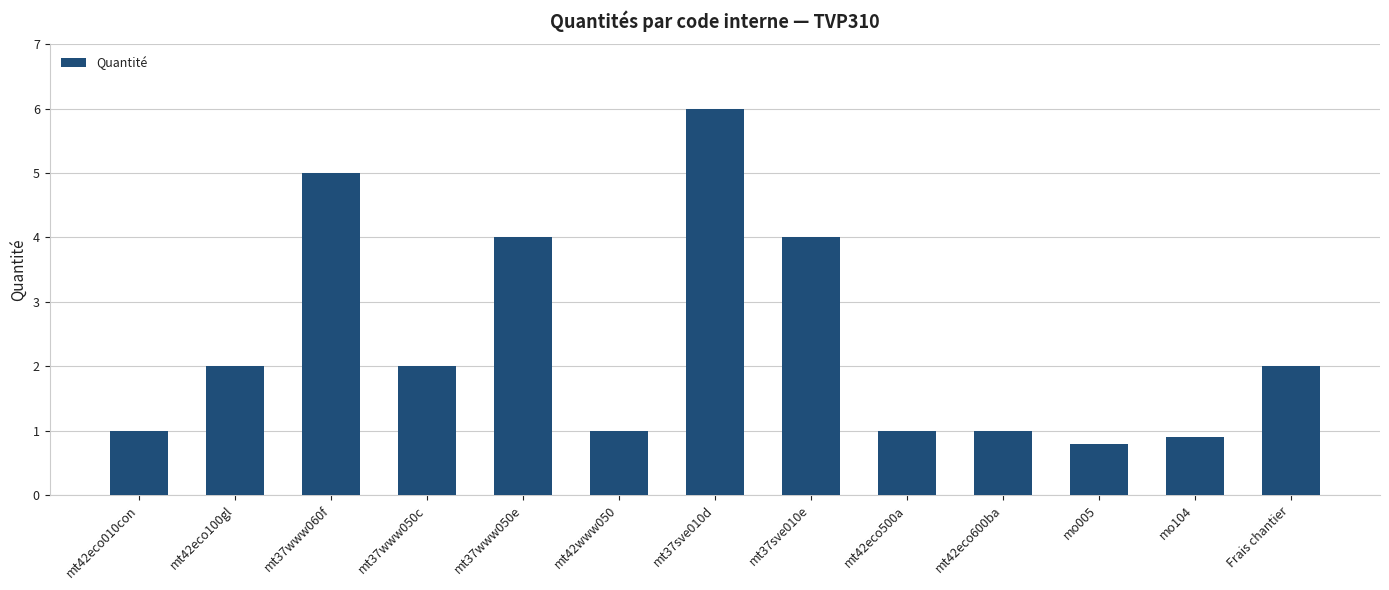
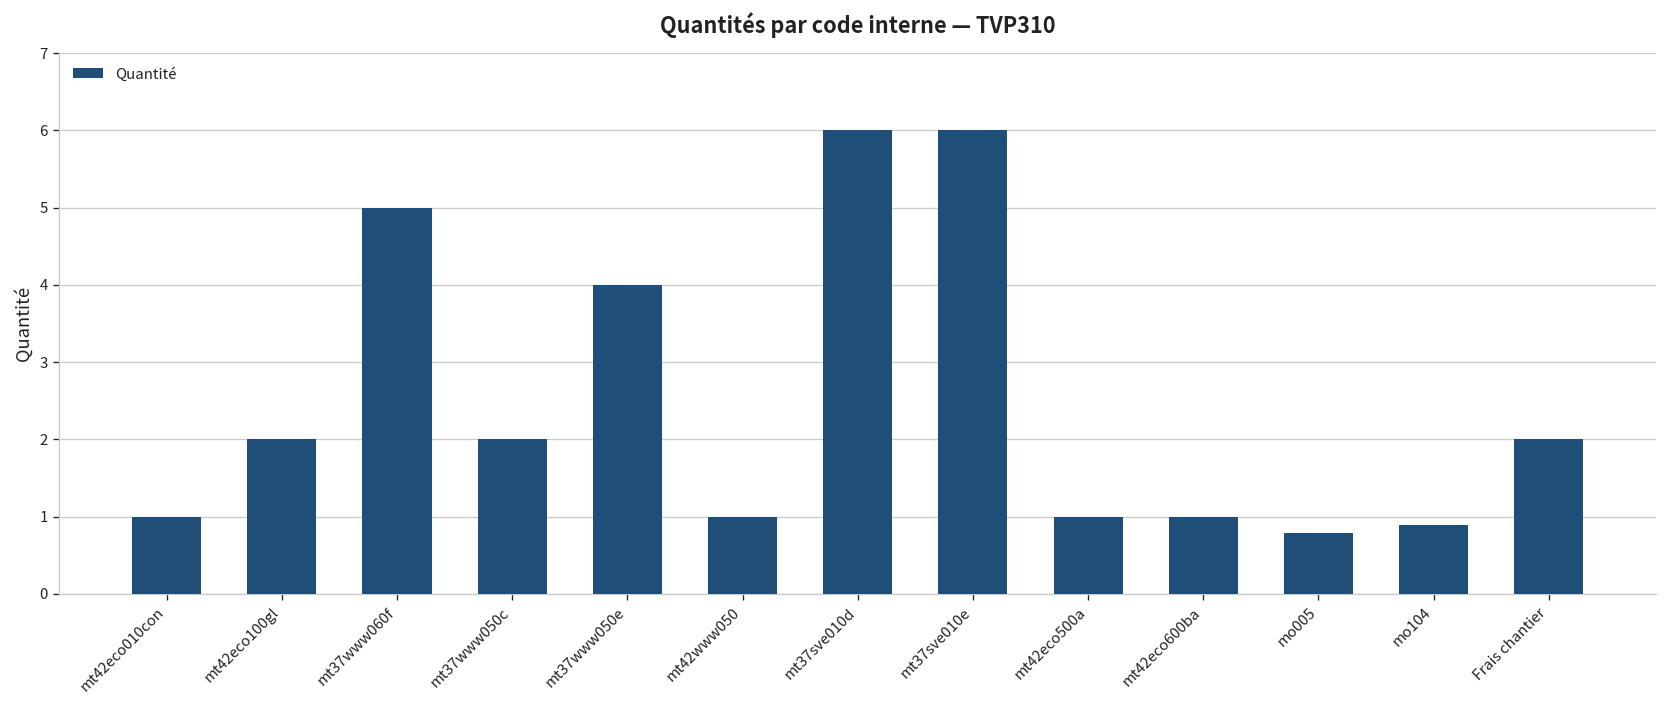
mt37sve010e: 4 -> 6
